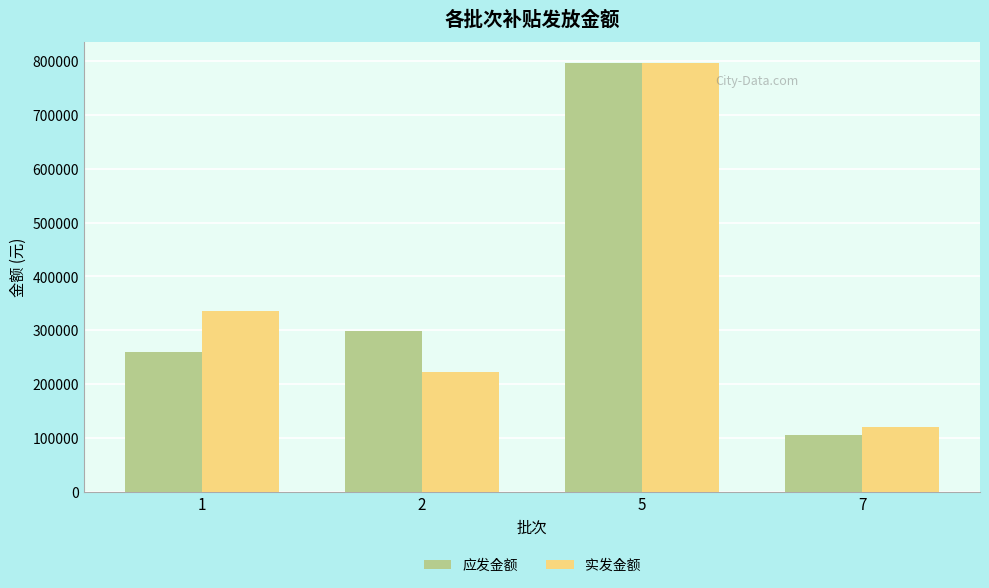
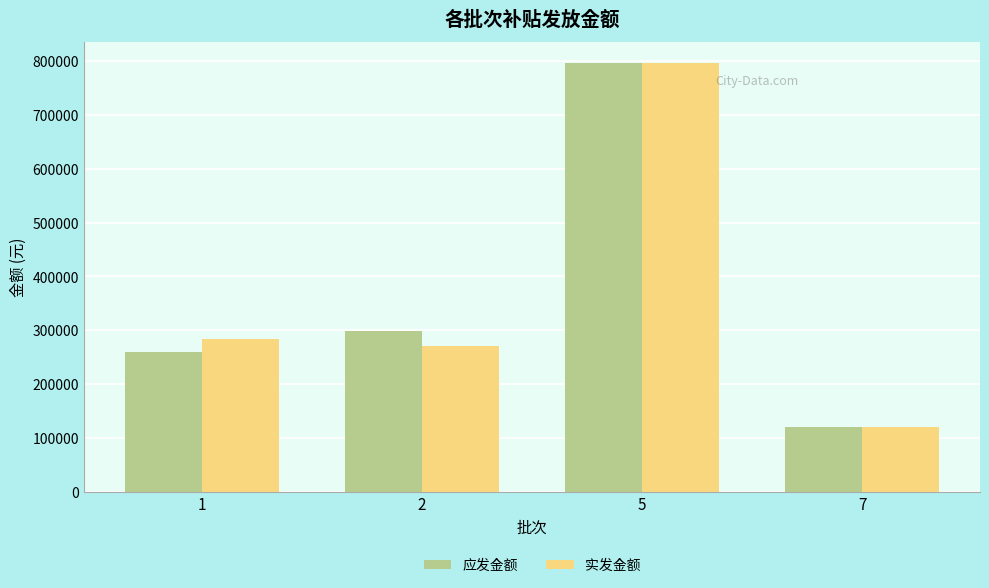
实发金额, 1: 340000 -> 280000
实发金额, 2: 220000 -> 270000
应发金额, 7: 110000 -> 120000
